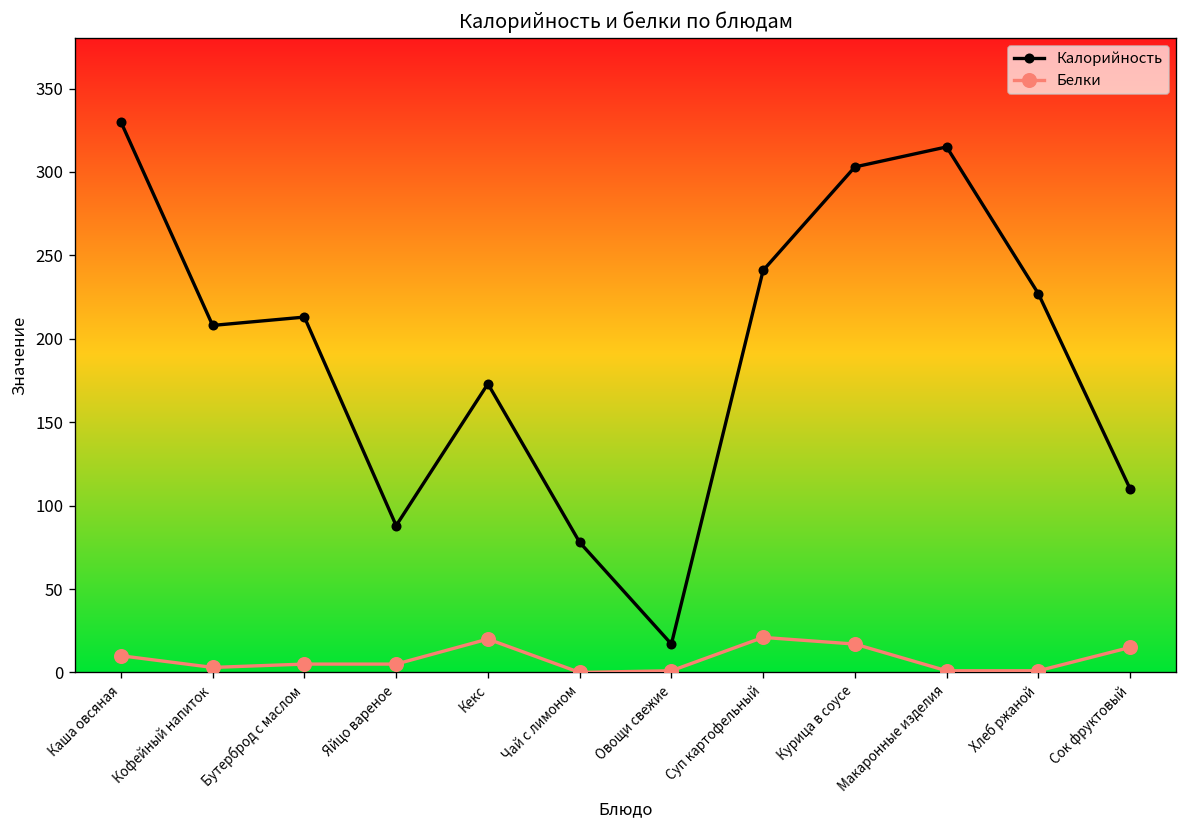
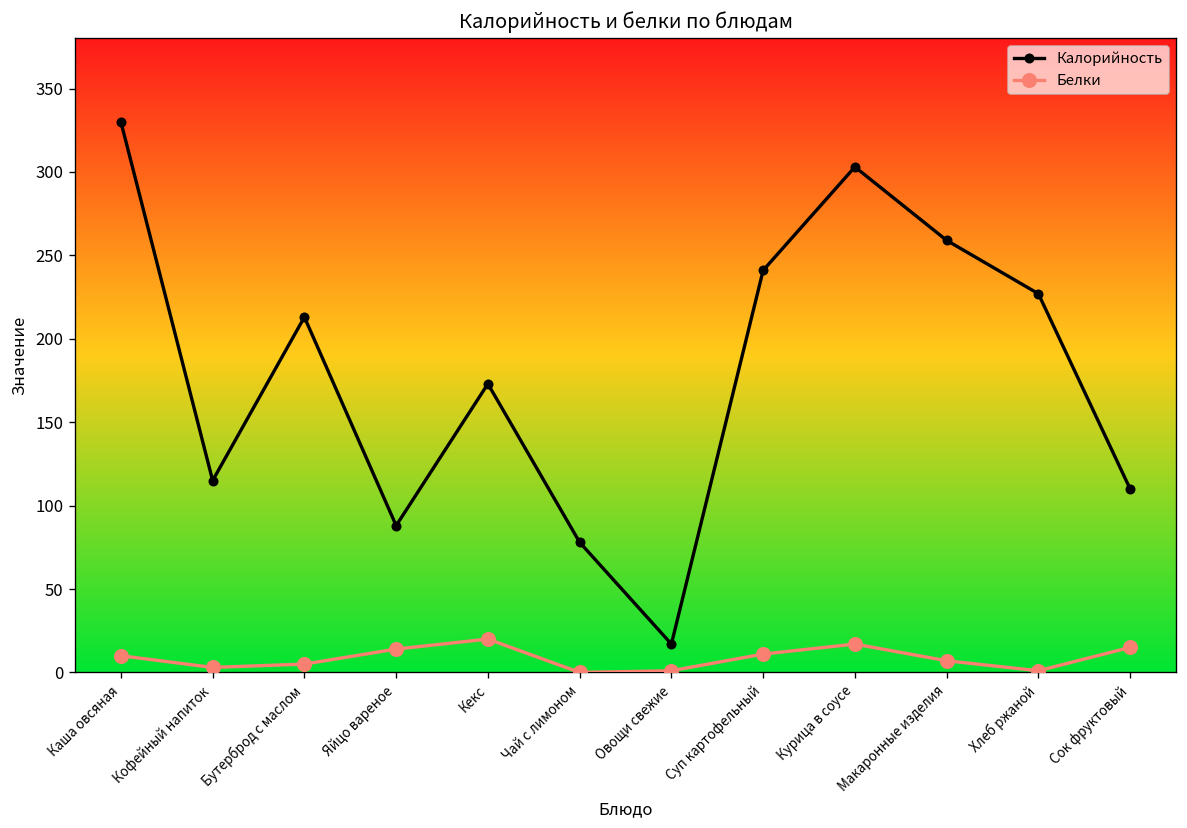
Калорийность, Кофейный напиток: 208 -> 115
Белки, Яйцо вареное: 5 -> 14
Белки, Суп картофельный: 21 -> 11
Калорийность, Макаронные изделия: 315 -> 259
Белки, Макаронные изделия: 1 -> 7
